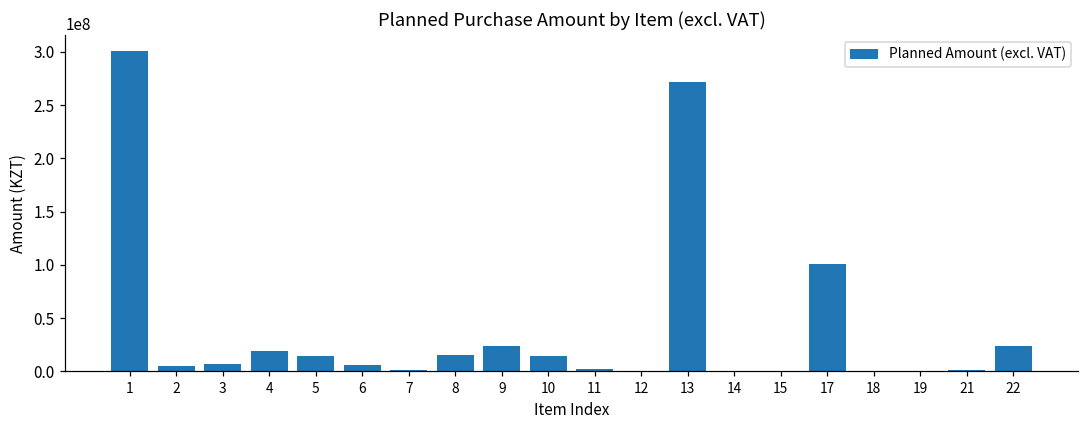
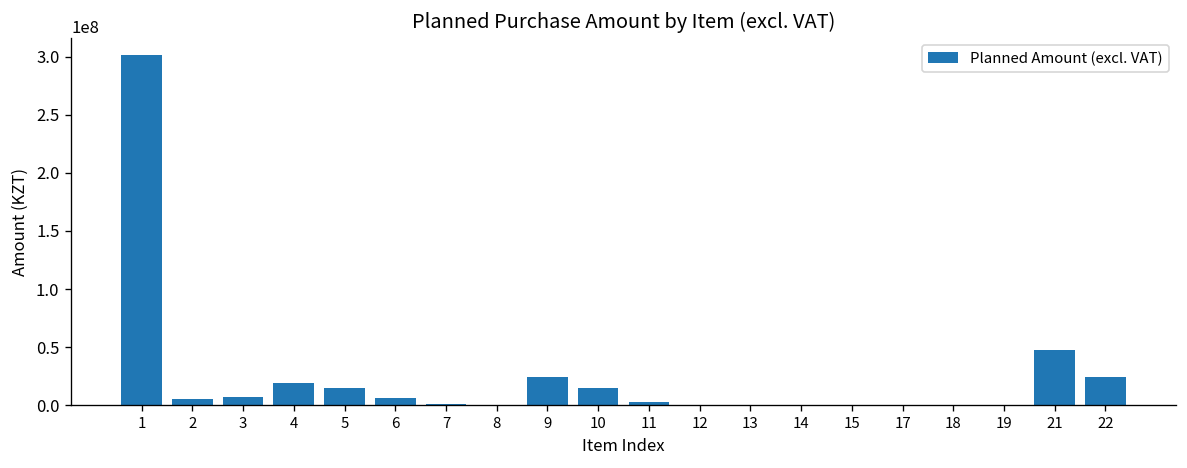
8: 20000000 -> 0
13: 270000000 -> 0
17: 100000000 -> 0
21: 0 -> 50000000
